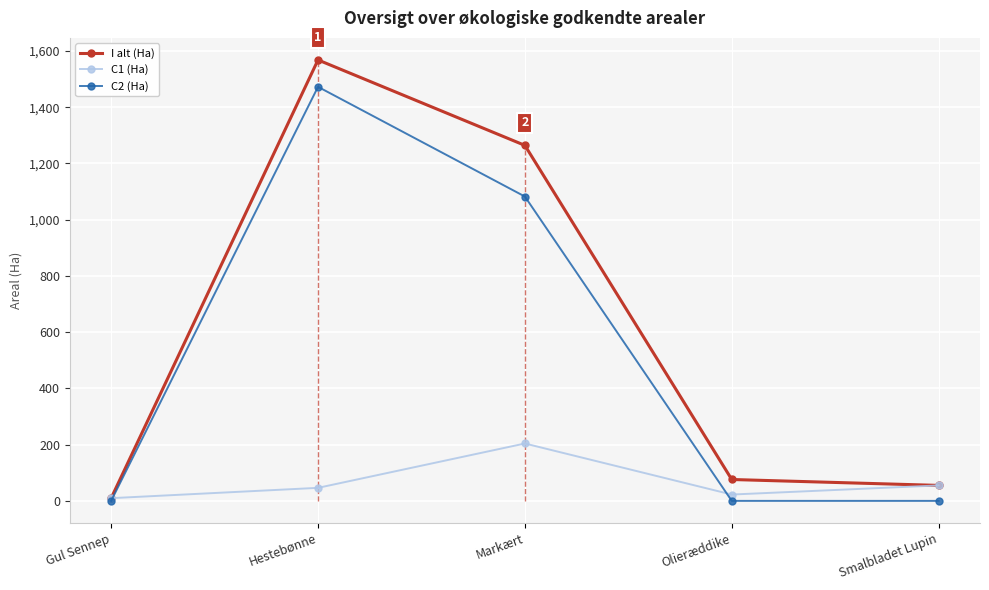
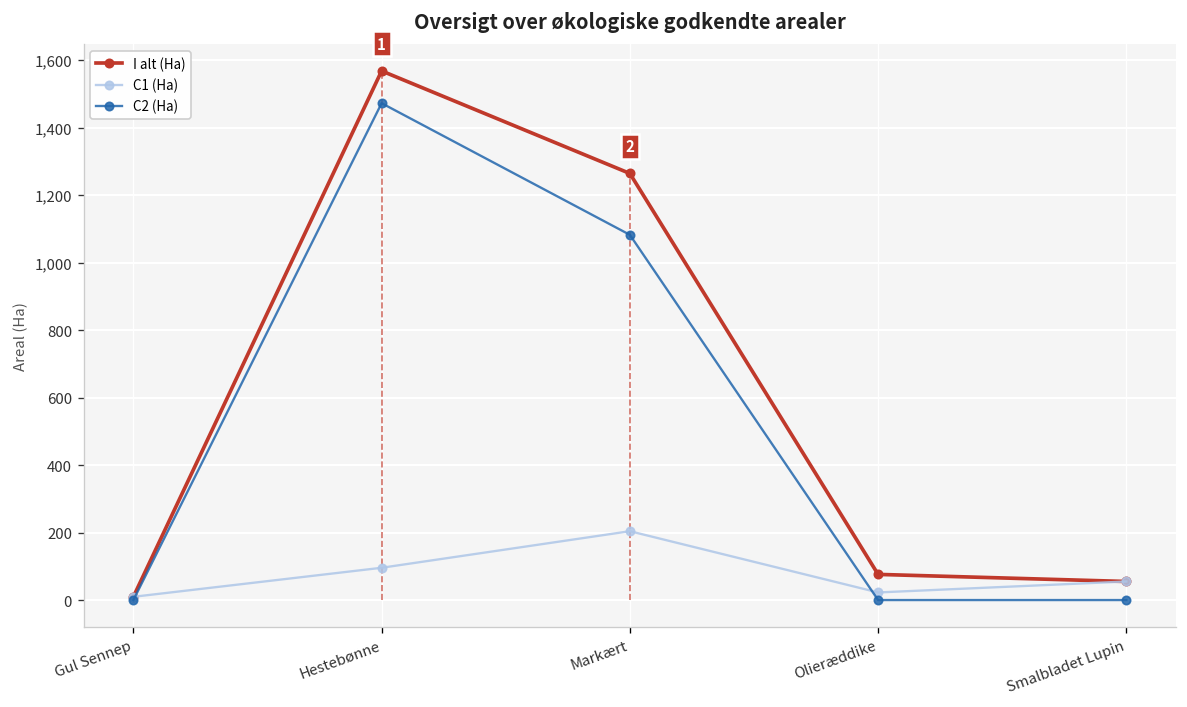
C1 (Ha), Hestebønne: 50 -> 100
